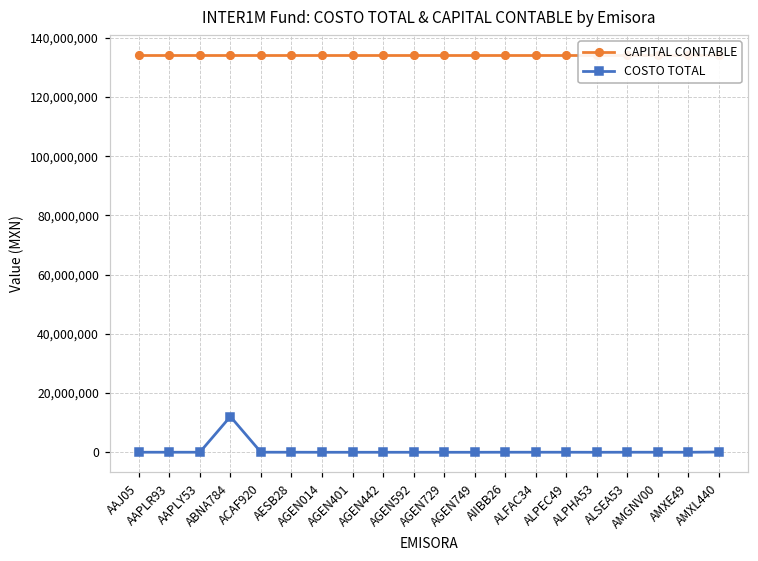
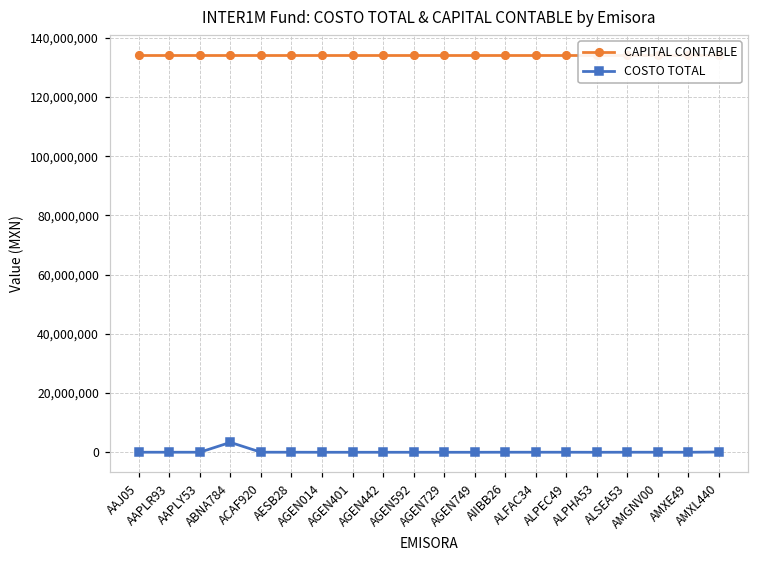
COSTO TOTAL, ABNA784: 12,000,000 -> 3,000,000
